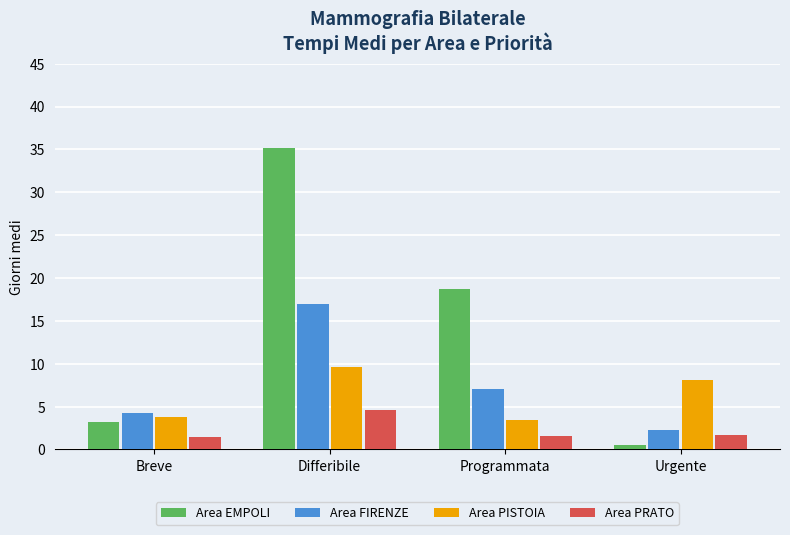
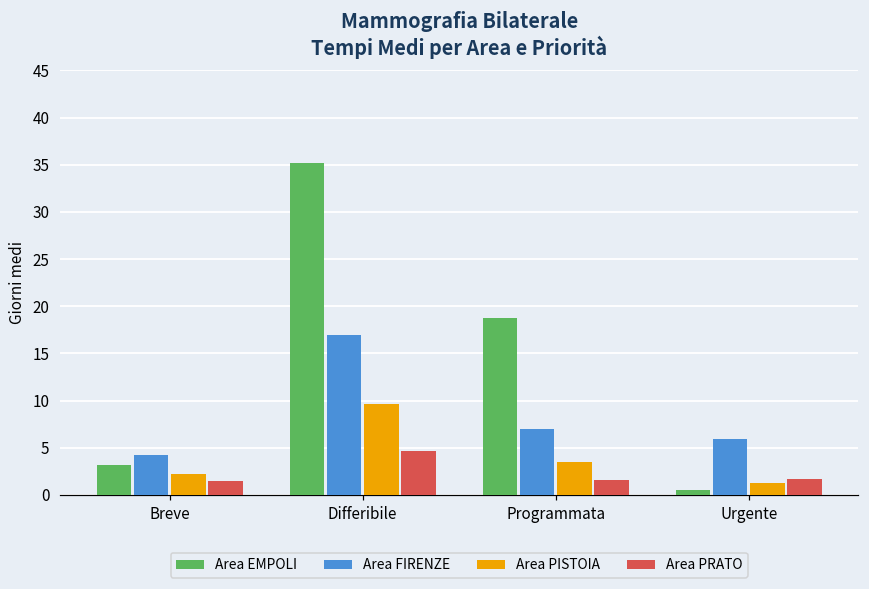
Area PISTOIA, Breve: 4 -> 2
Area FIRENZE, Urgente: 2 -> 6
Area PISTOIA, Urgente: 8 -> 1
